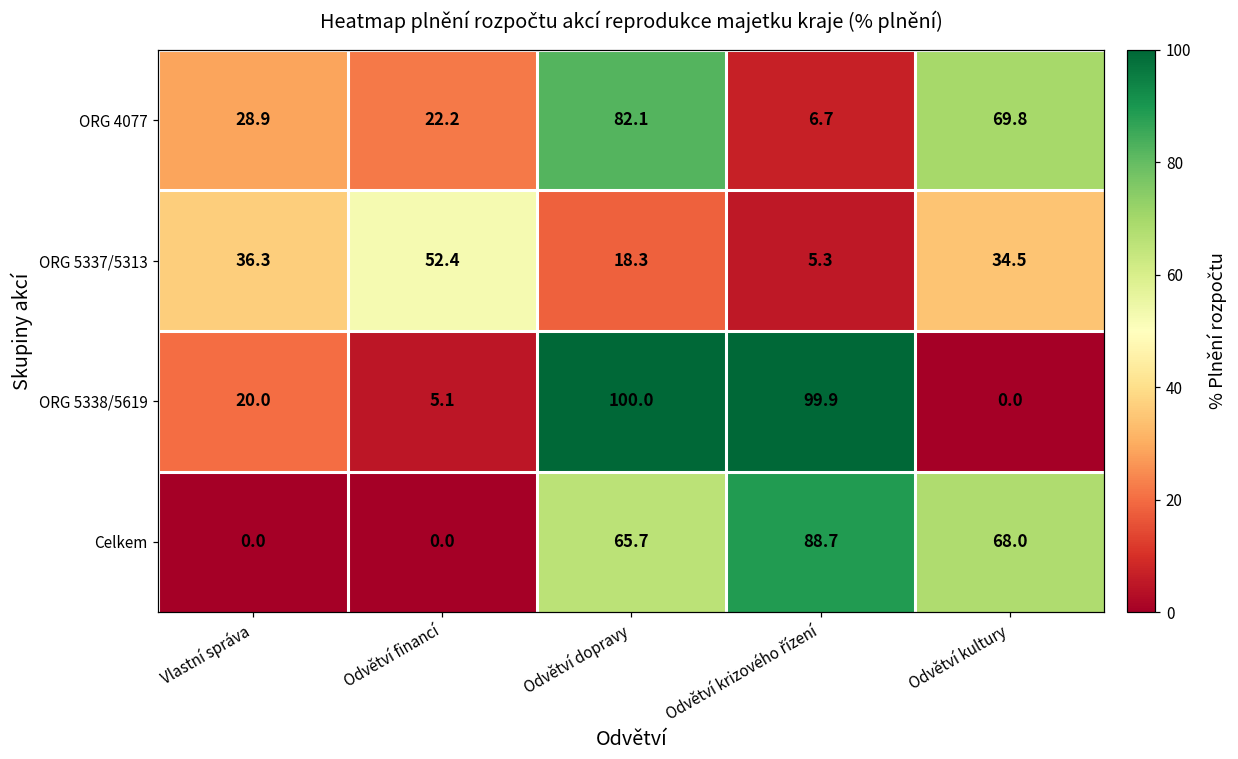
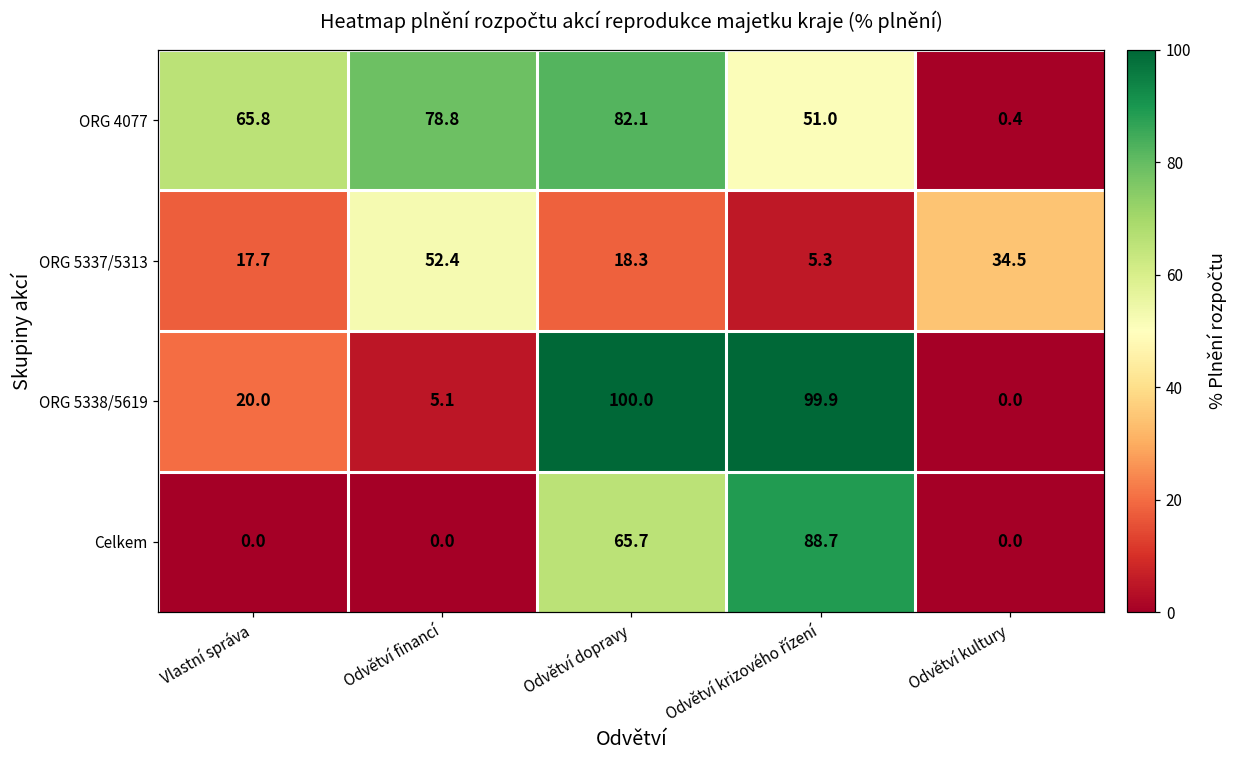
ORG 4077, Vlastní správa: 28.9 -> 65.8
ORG 4077, Odvětví financí: 22.2 -> 78.8
ORG 4077, Odvětví krizového řízení: 6.7 -> 51.0
ORG 4077, Odvětví kultury: 69.8 -> 0.4
ORG 5337/5313, Vlastní správa: 36.3 -> 17.7
Celkem, Odvětví kultury: 68.0 -> 0.0
